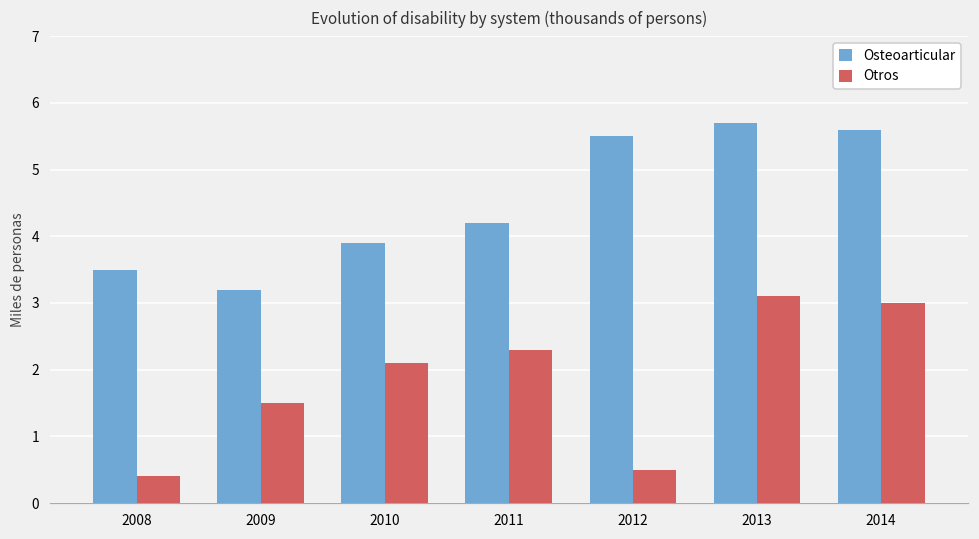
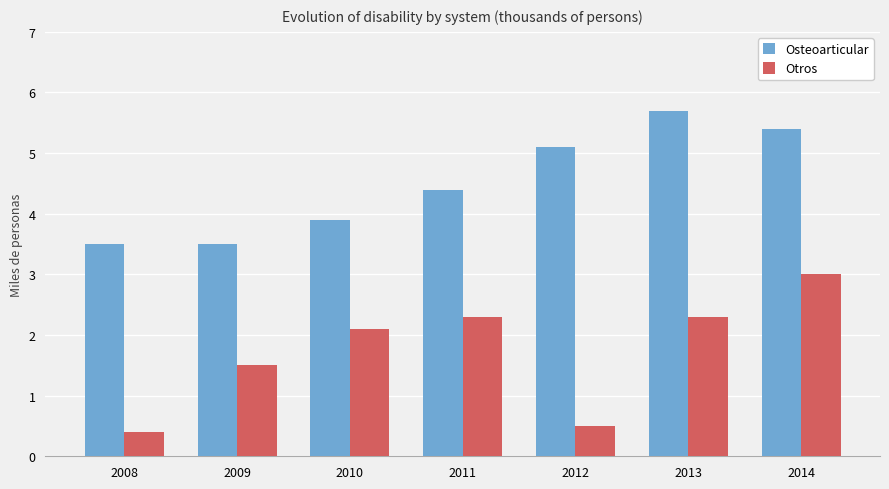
Osteoarticular, 2009: 3.2 -> 3.5
Osteoarticular, 2011: 4.2 -> 4.4
Osteoarticular, 2012: 5.5 -> 5.1
Otros, 2013: 3.1 -> 2.3
Osteoarticular, 2014: 5.6 -> 5.4
